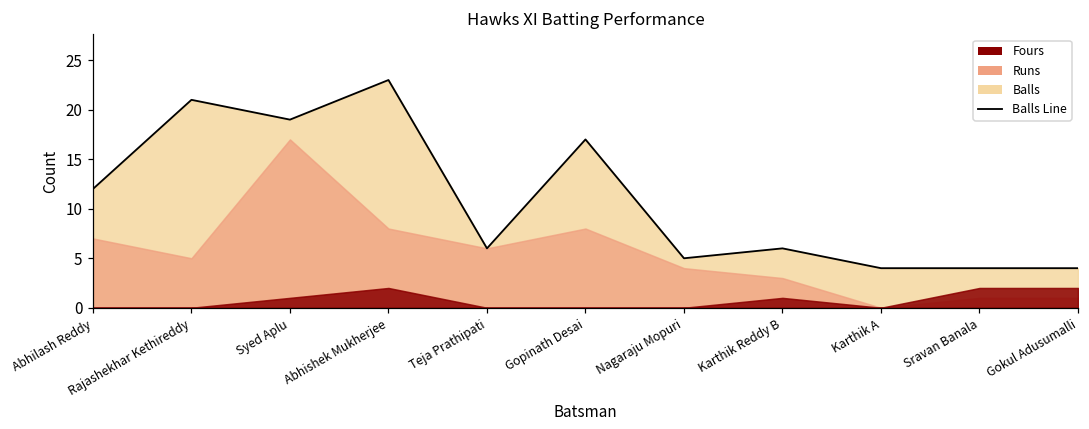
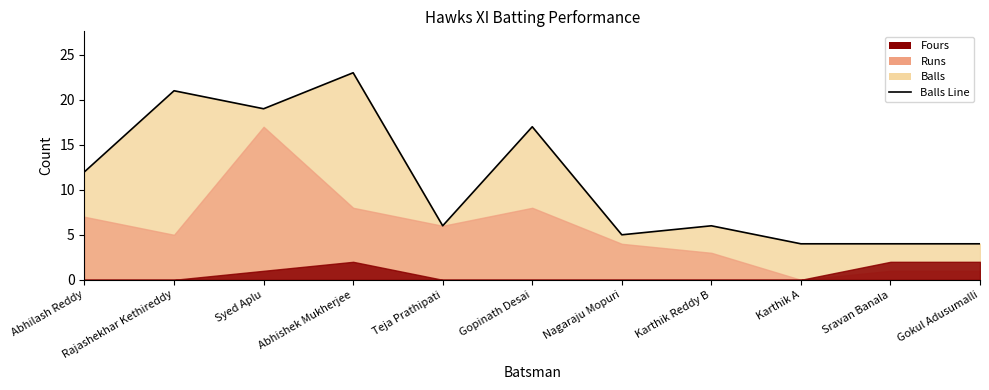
Fours, Karthik Reddy B: 1 -> 0
